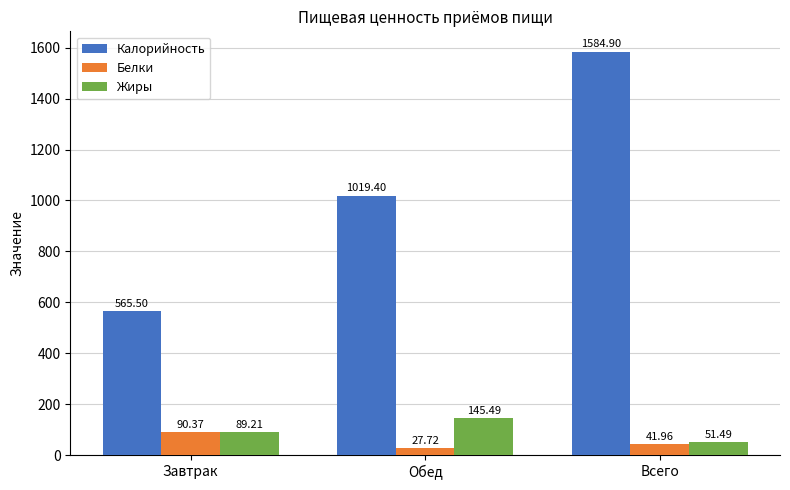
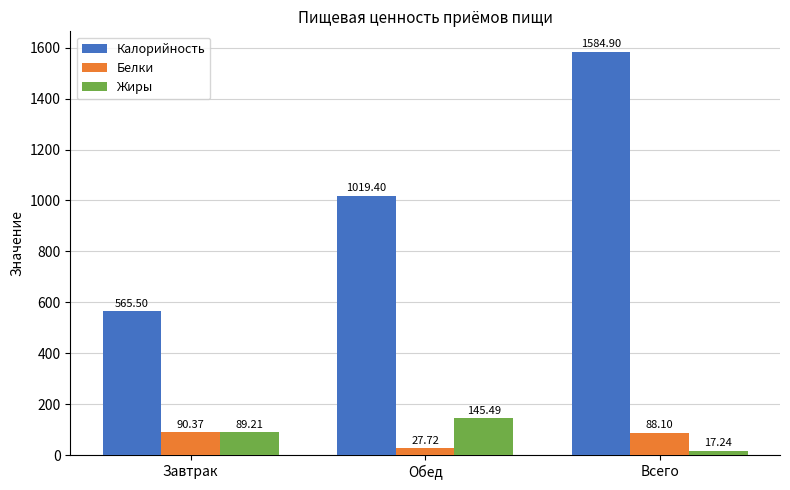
Белки, Всего: 41.96 -> 88.10
Жиры, Всего: 51.49 -> 17.24
